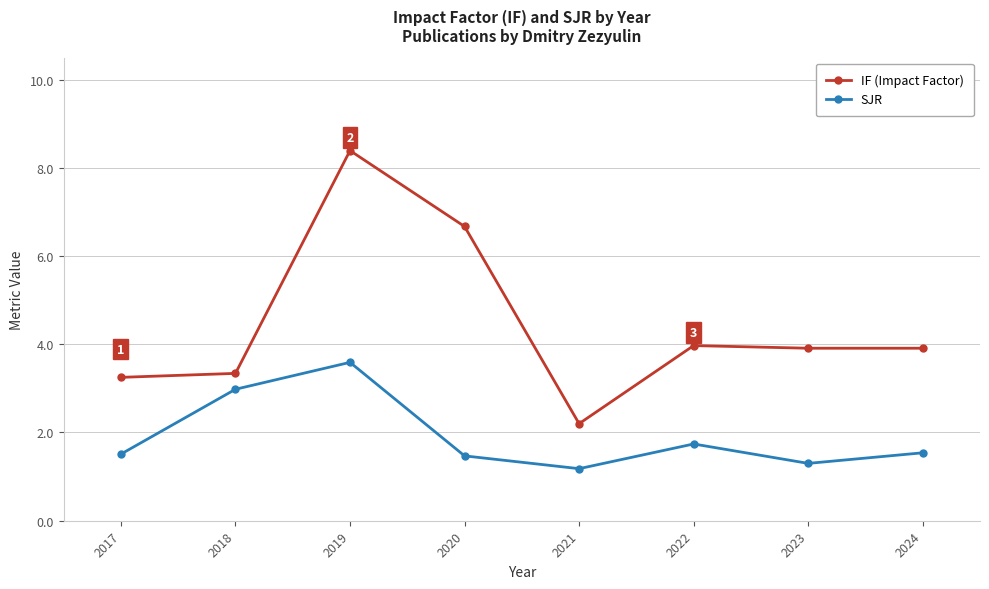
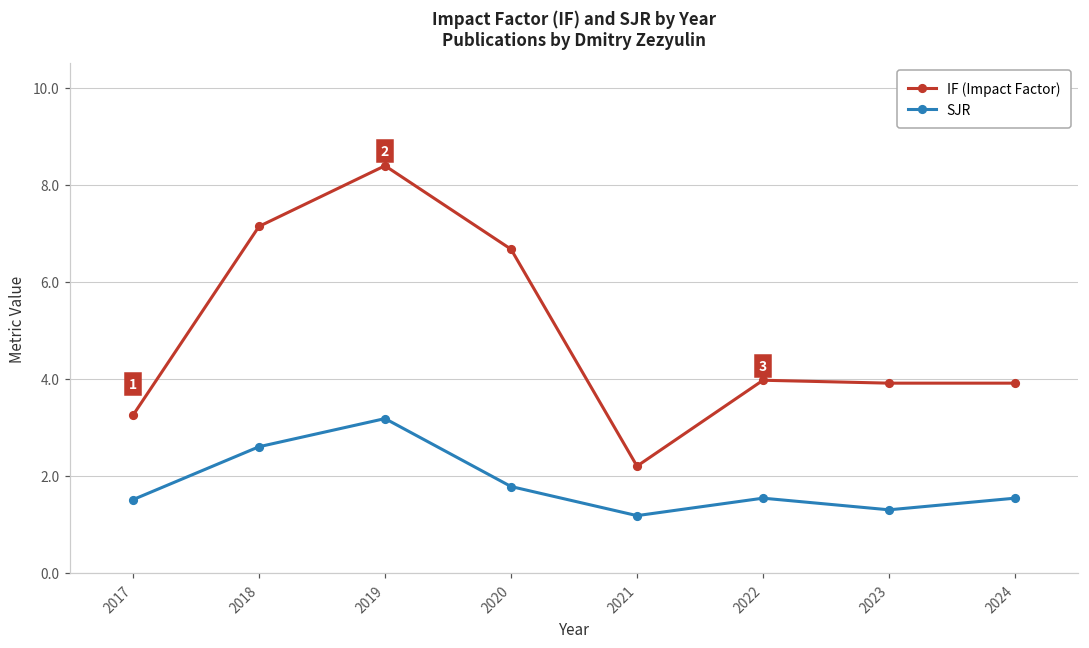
IF (Impact Factor), 2018: 3.3 -> 7.1
SJR, 2018: 3.0 -> 2.6
SJR, 2019: 3.6 -> 3.2
SJR, 2020: 1.5 -> 1.8
SJR, 2022: 1.7 -> 1.5
